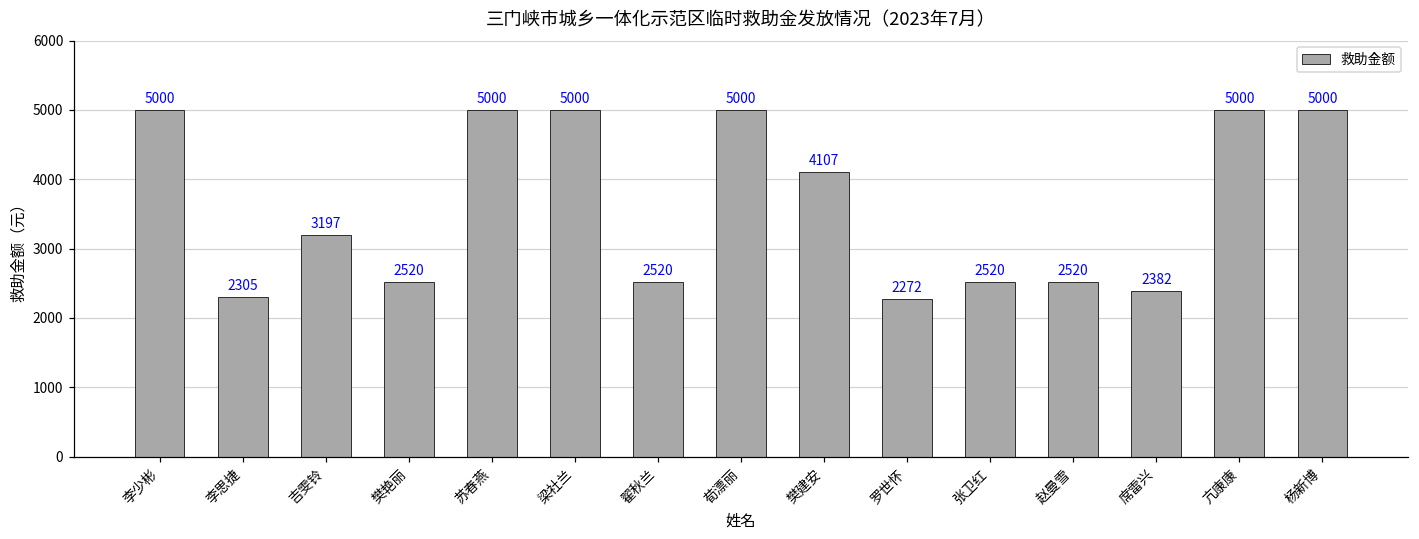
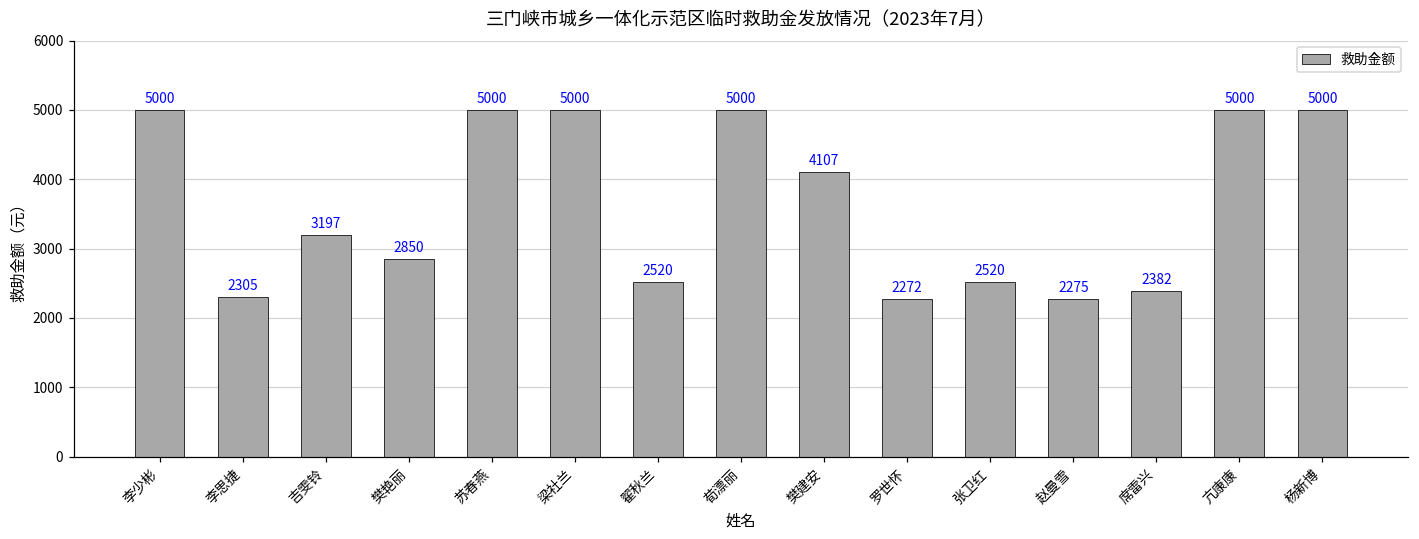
樊艳丽: 2520 -> 2850
赵曼雪: 2520 -> 2275
